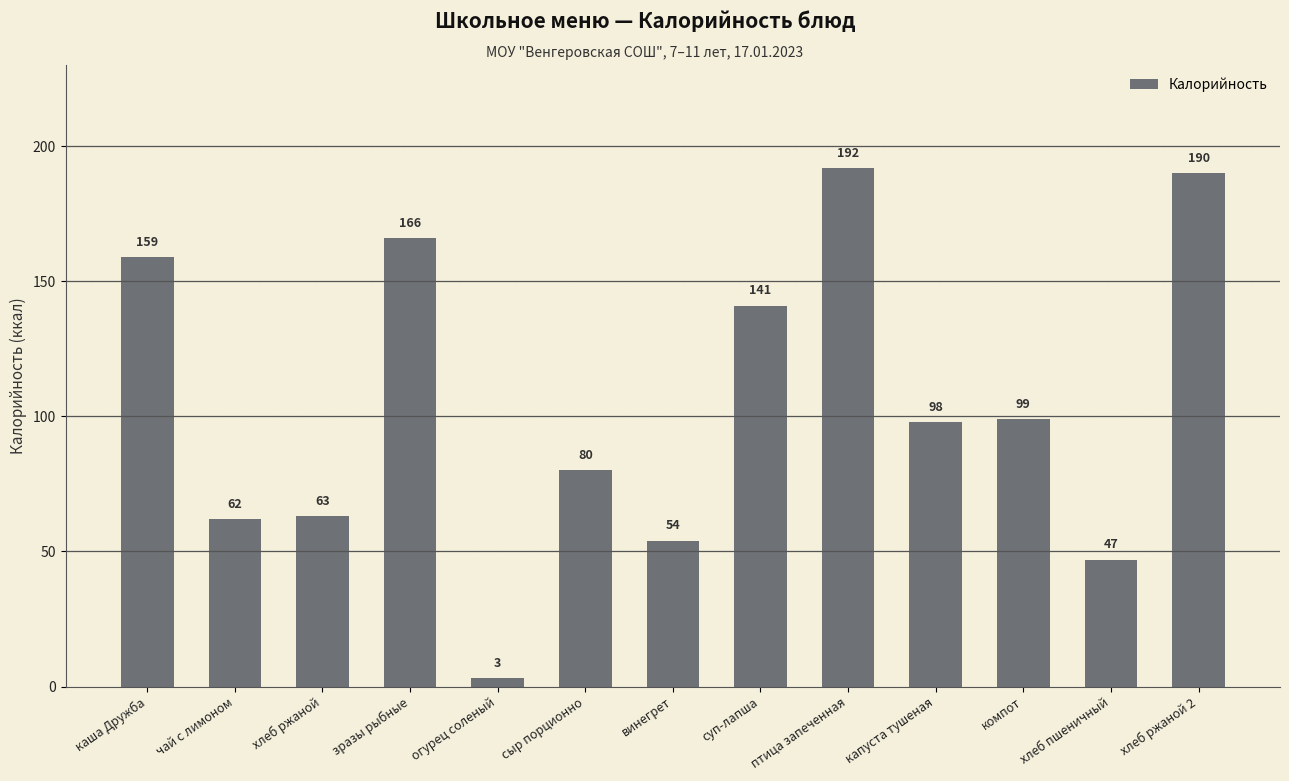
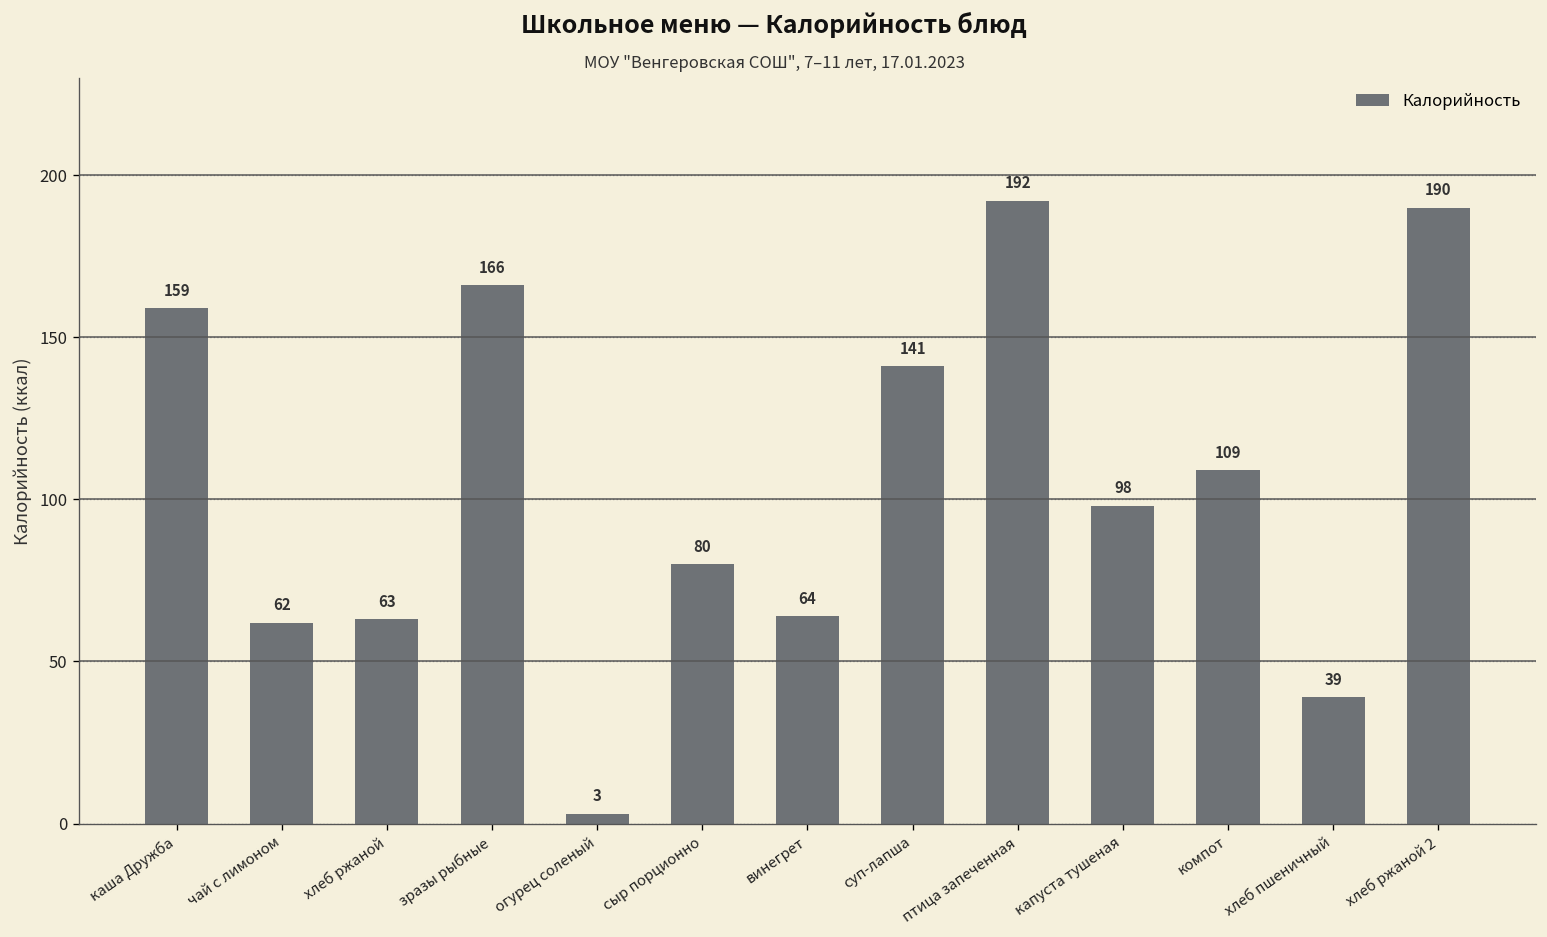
винегрет: 54 -> 64
компот: 99 -> 109
хлеб пшеничный: 47 -> 39
